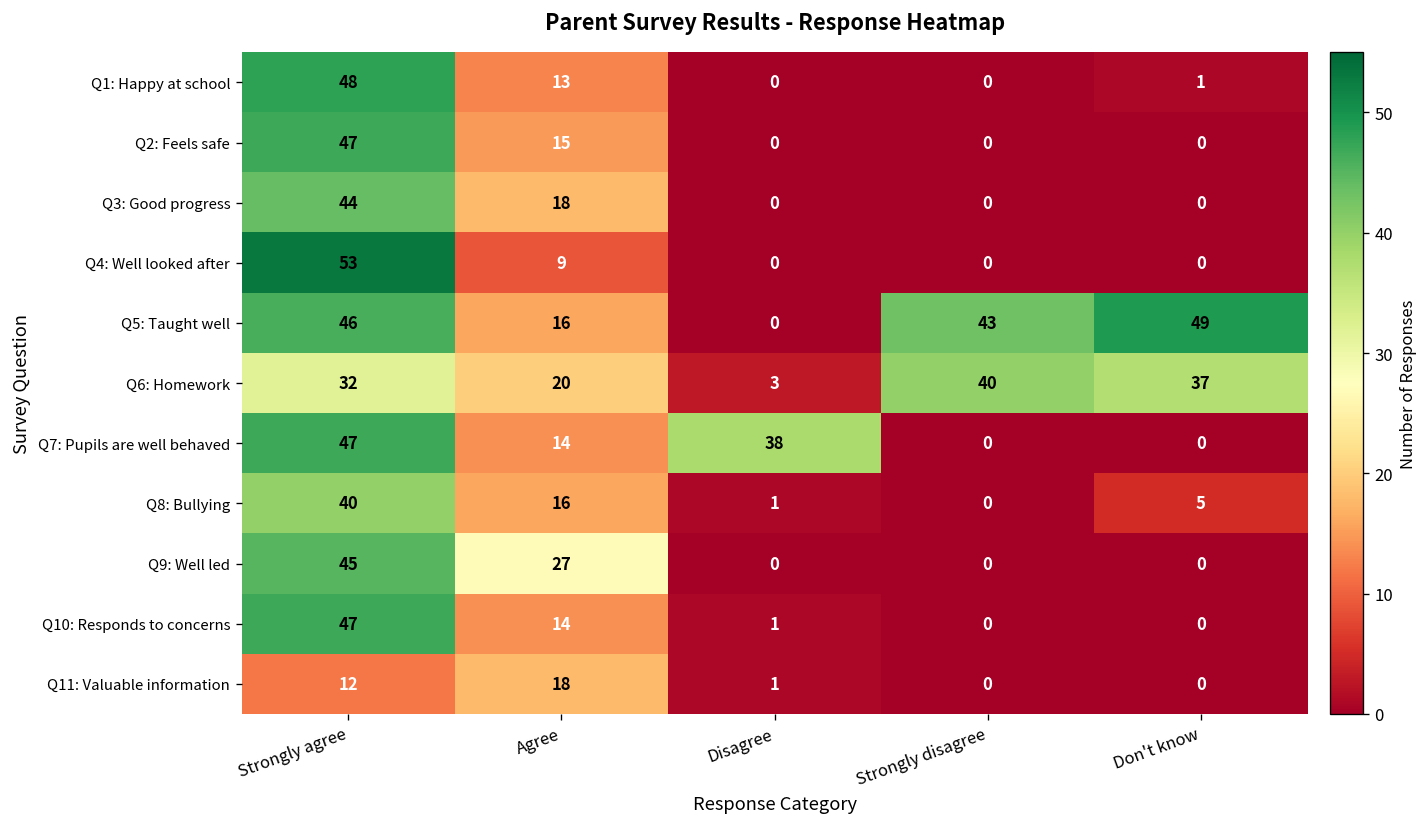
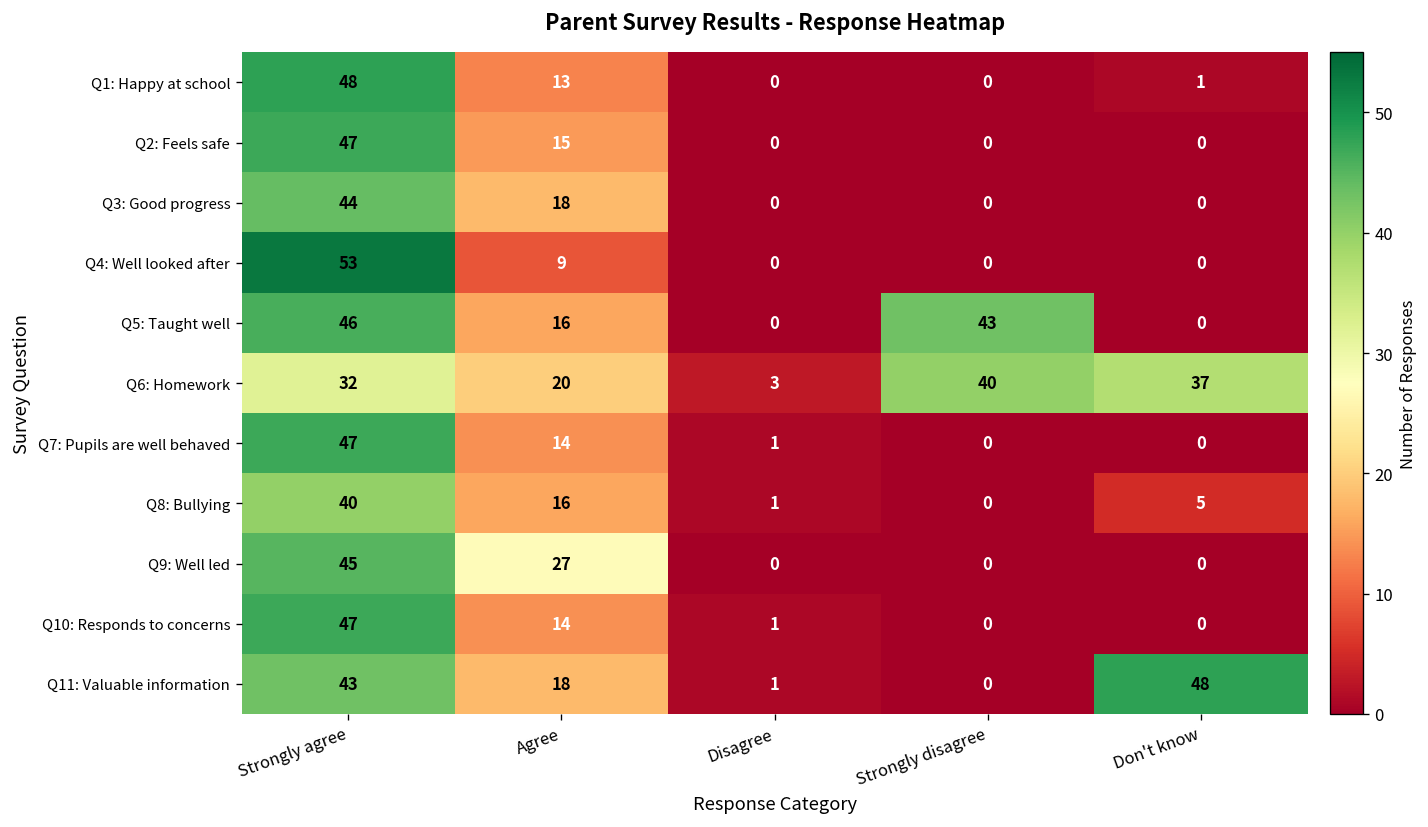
Q5: Taught well, Don't know: 49 -> 0
Q7: Pupils are well behaved, Disagree: 38 -> 1
Q11: Valuable information, Strongly agree: 12 -> 43
Q11: Valuable information, Don't know: 0 -> 48
